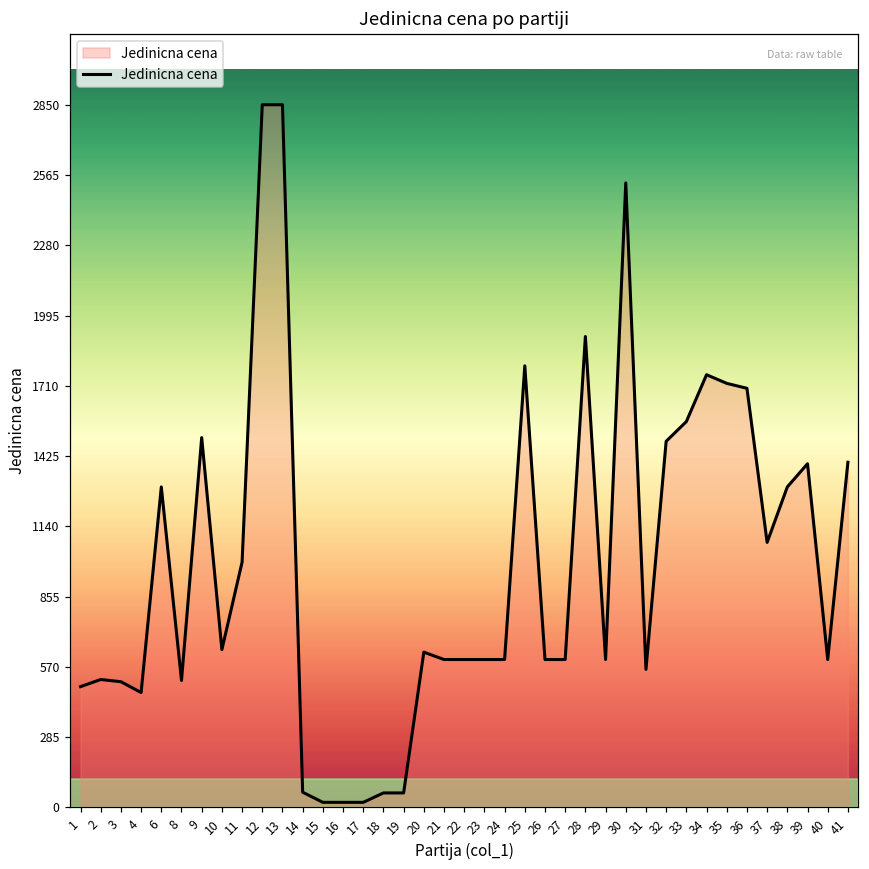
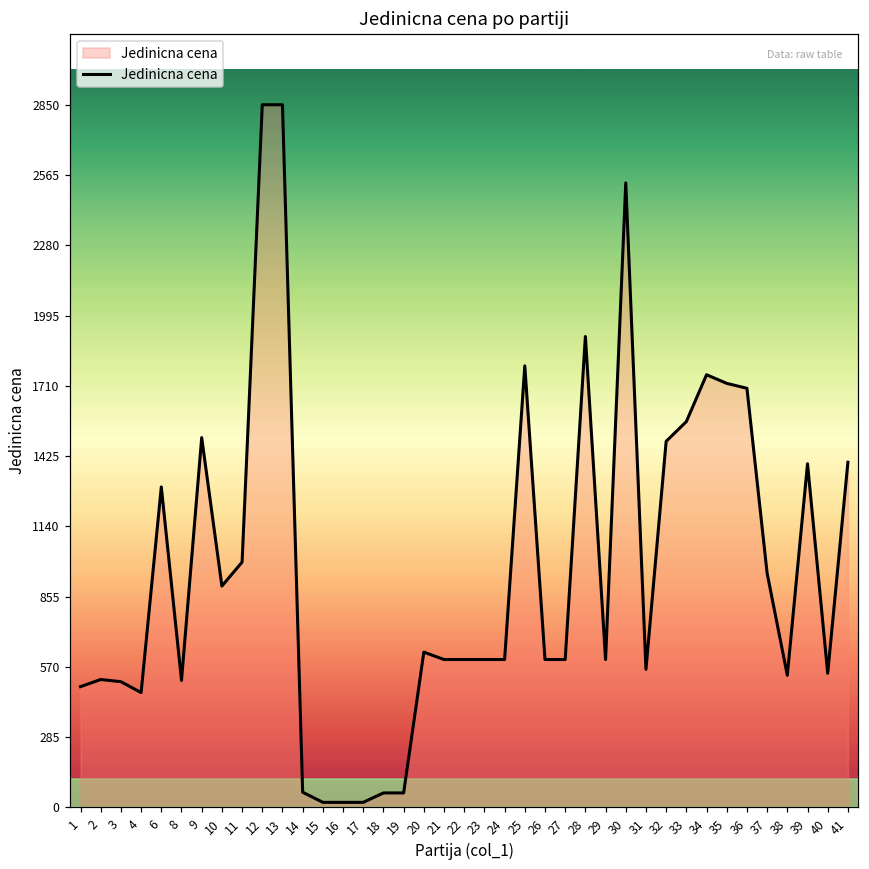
10: 640 -> 900
37: 1080 -> 950
38: 1300 -> 540
40: 600 -> 540
